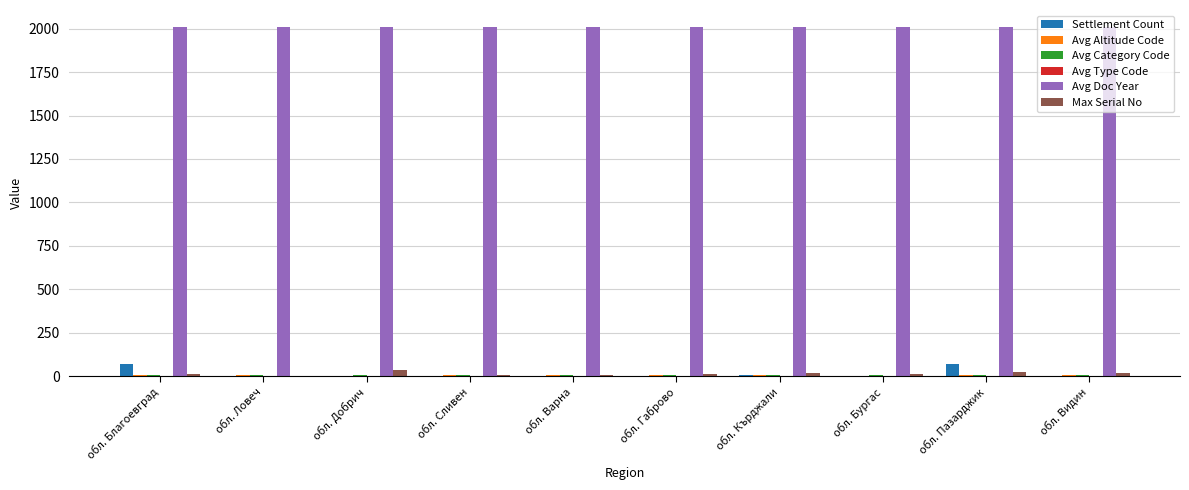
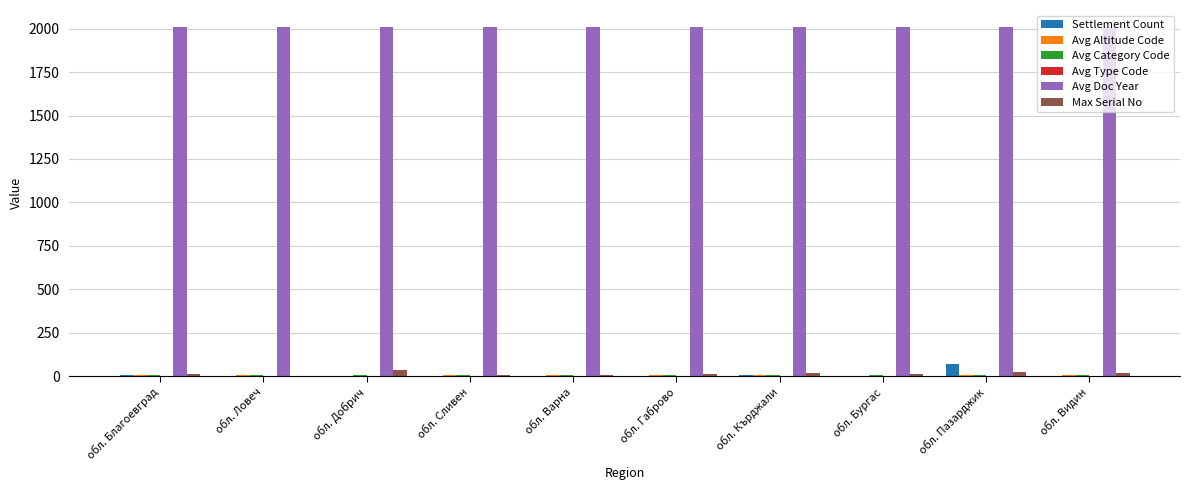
Settlement Count, обл. Благоевград: 70 -> 10
